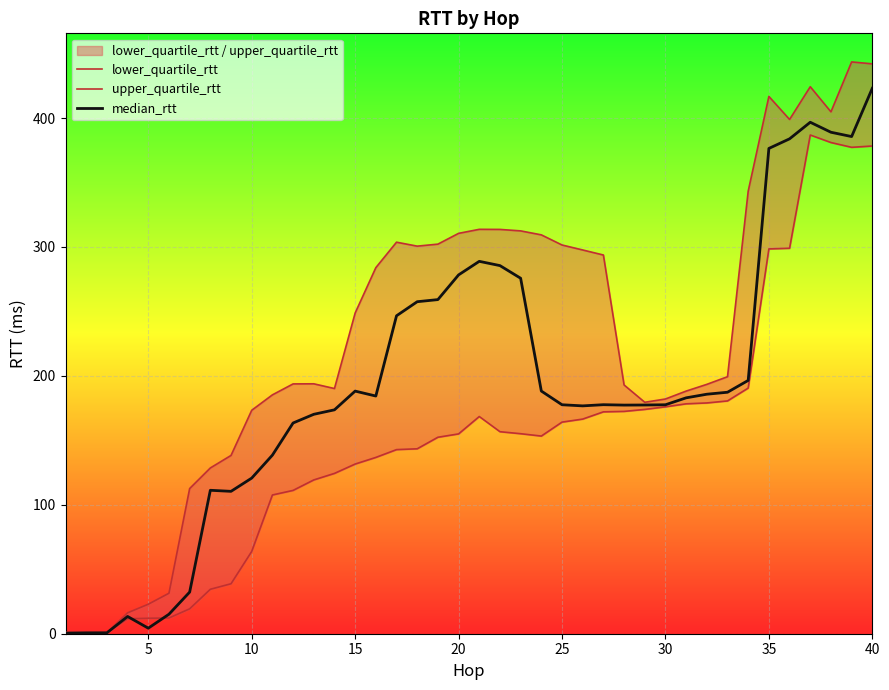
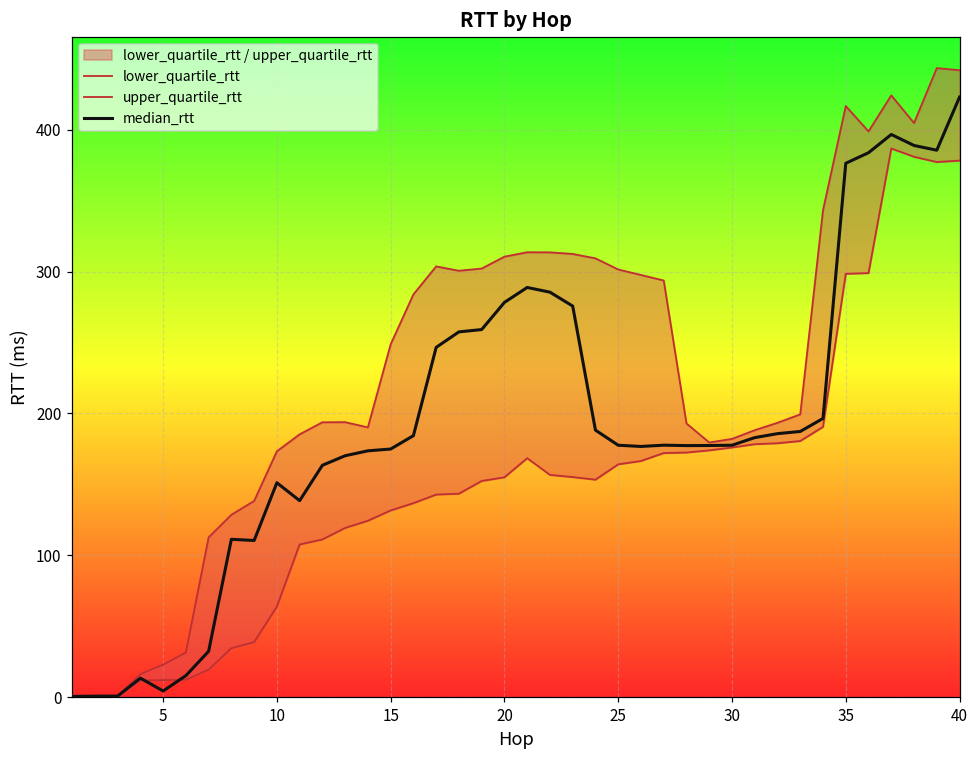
median_rtt, 10: 121 -> 151
median_rtt, 15: 188 -> 175
